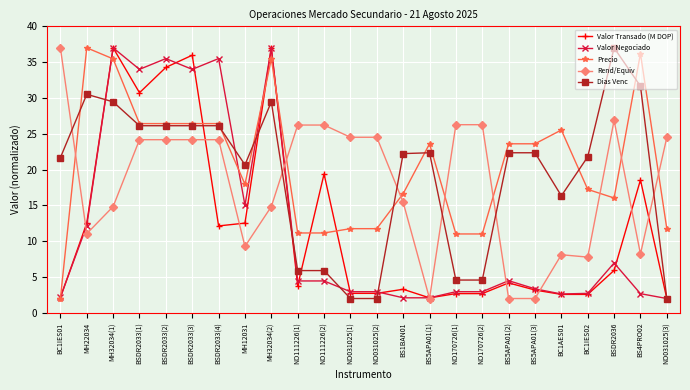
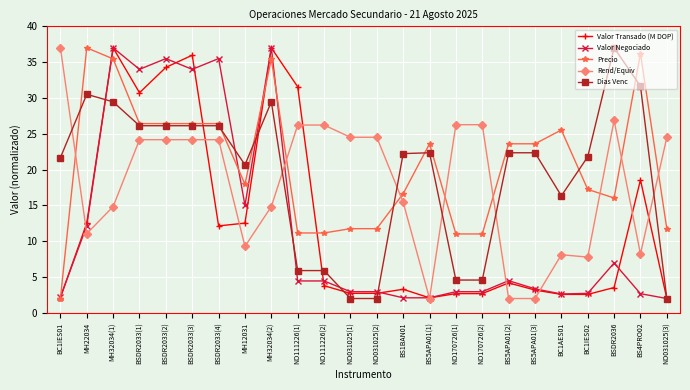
Valor Transado (M DOP), NO111226(1): 4 -> 32
Valor Transado (M DOP), NO111226(2): 19 -> 4
Valor Transado (M DOP), BSDR2036: 6 -> 4
